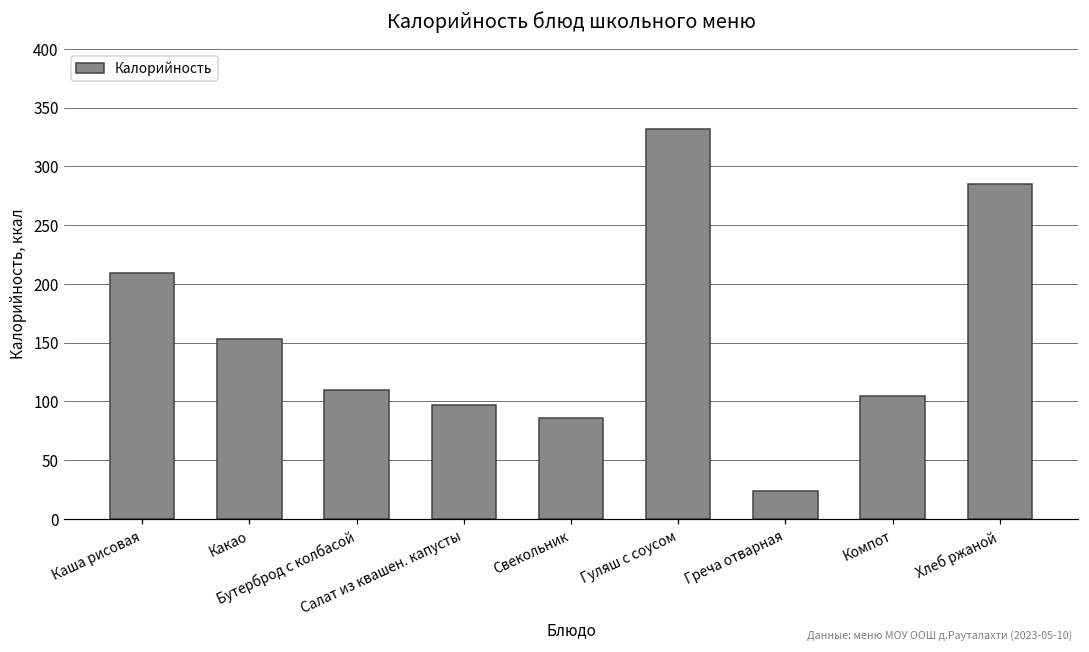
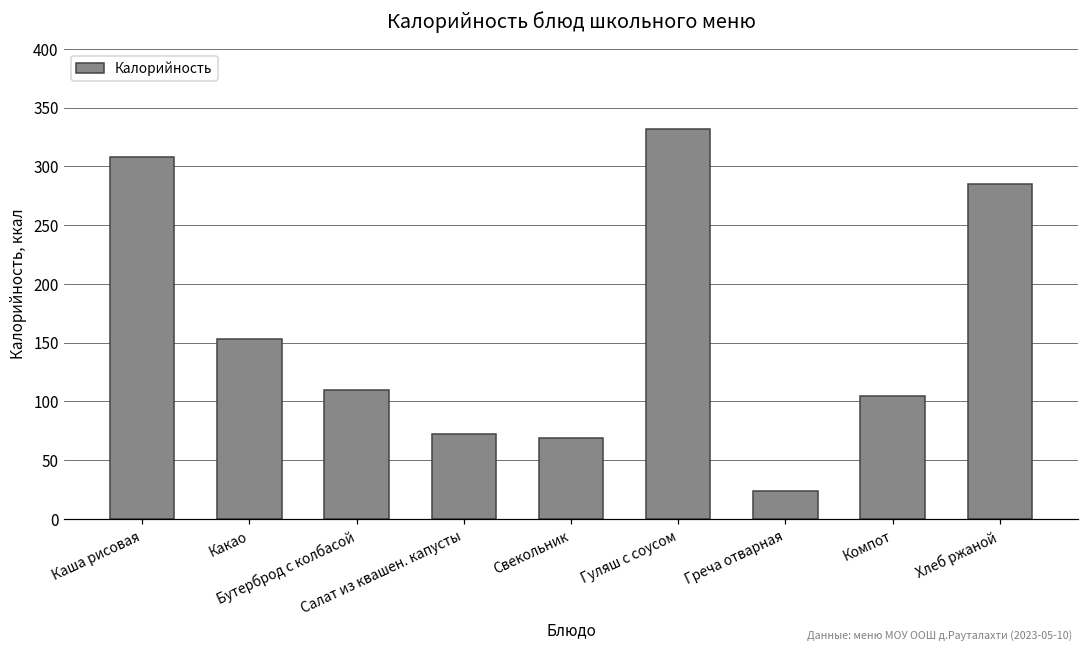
Каша рисовая: 209 -> 308
Салат из квашен. капусты: 97 -> 72
Свекольник: 86 -> 69
